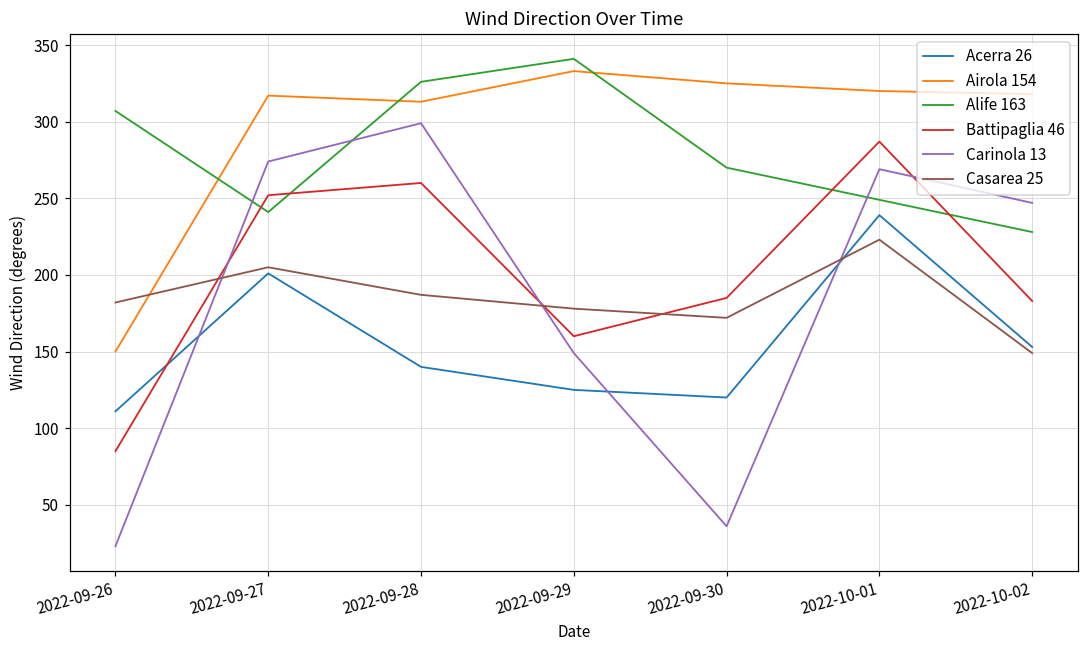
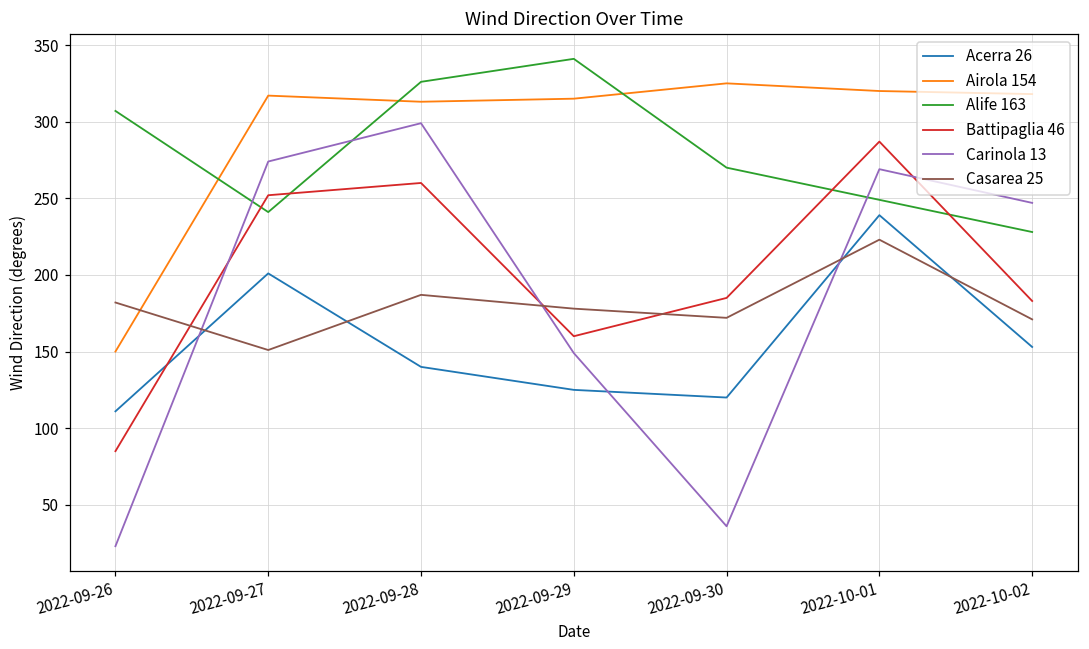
Casarea 25, 2022-09-27: 205 -> 151
Airola 154, 2022-09-29: 333 -> 315
Casarea 25, 2022-10-02: 149 -> 171
